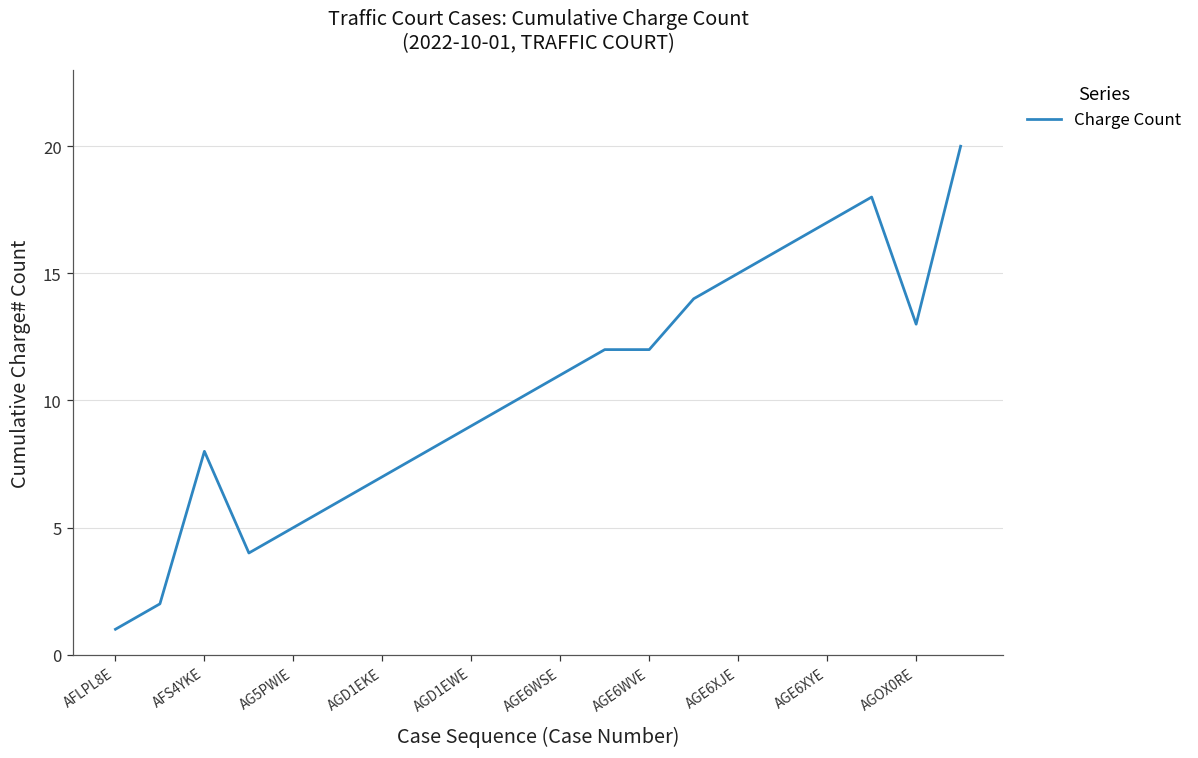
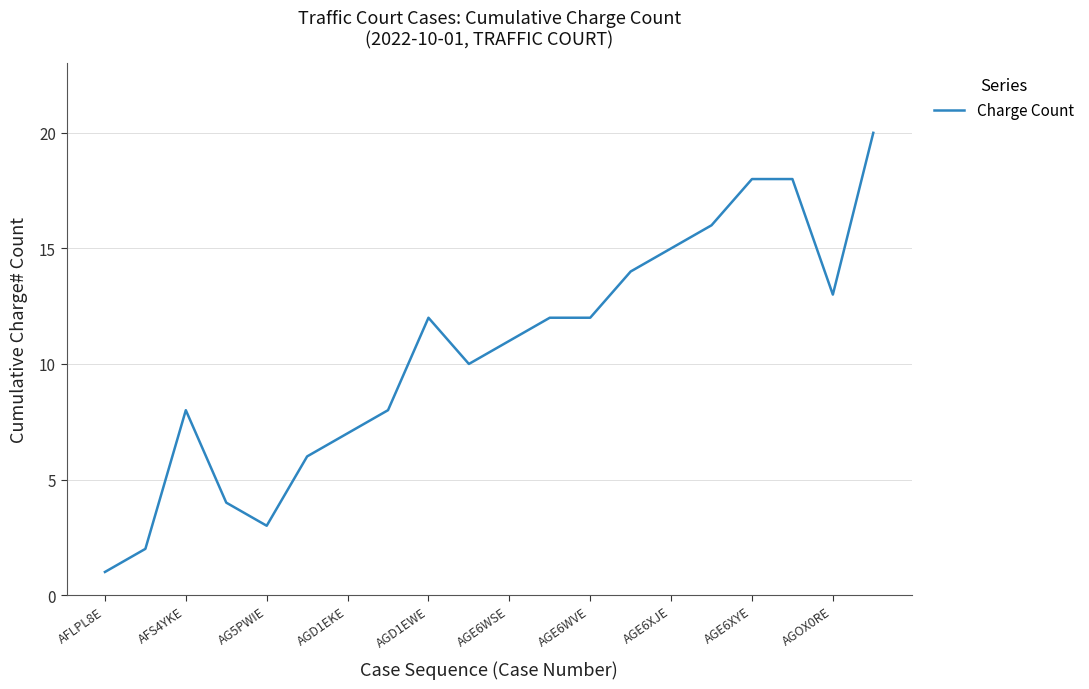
AG5PWIE: 5 -> 3
AGD1EWE: 9 -> 12
AGE6XYE: 17 -> 18
